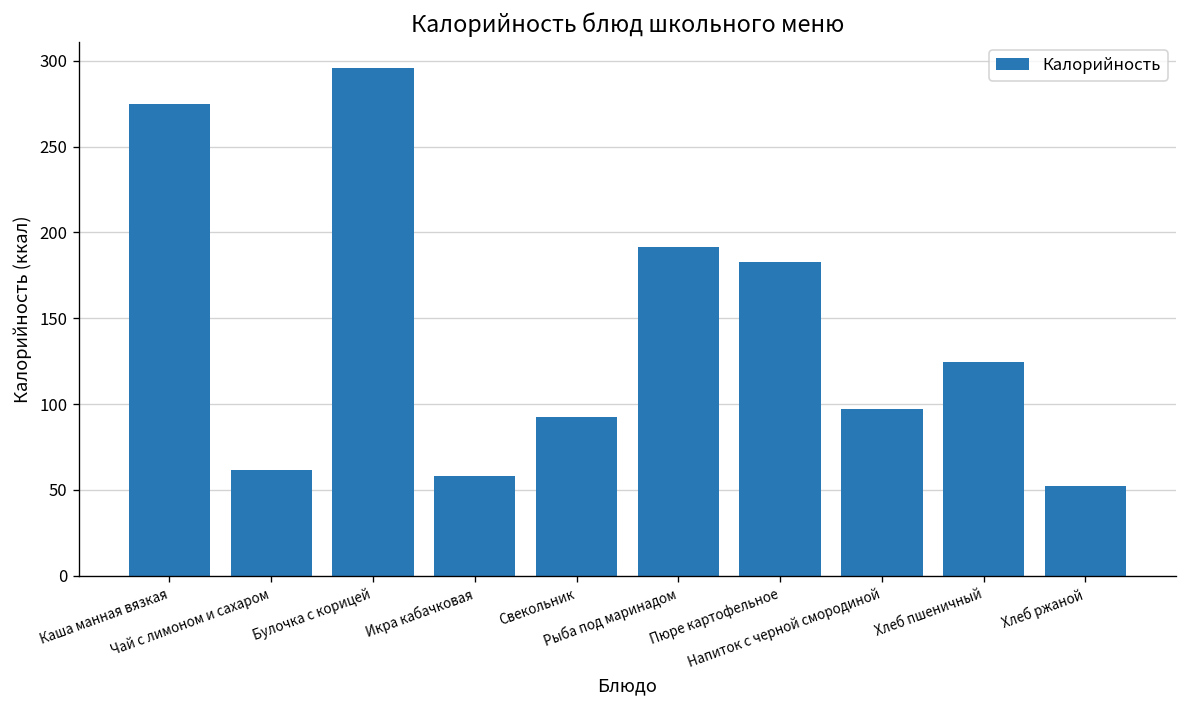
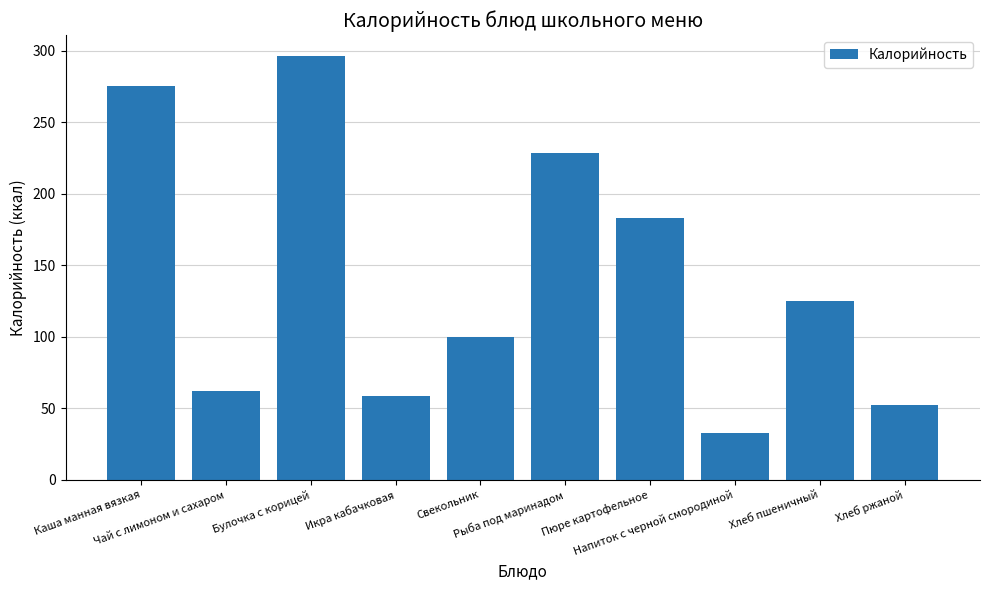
Свекольник: 92 -> 100
Рыба под маринадом: 192 -> 229
Напиток с черной смородиной: 97 -> 33
